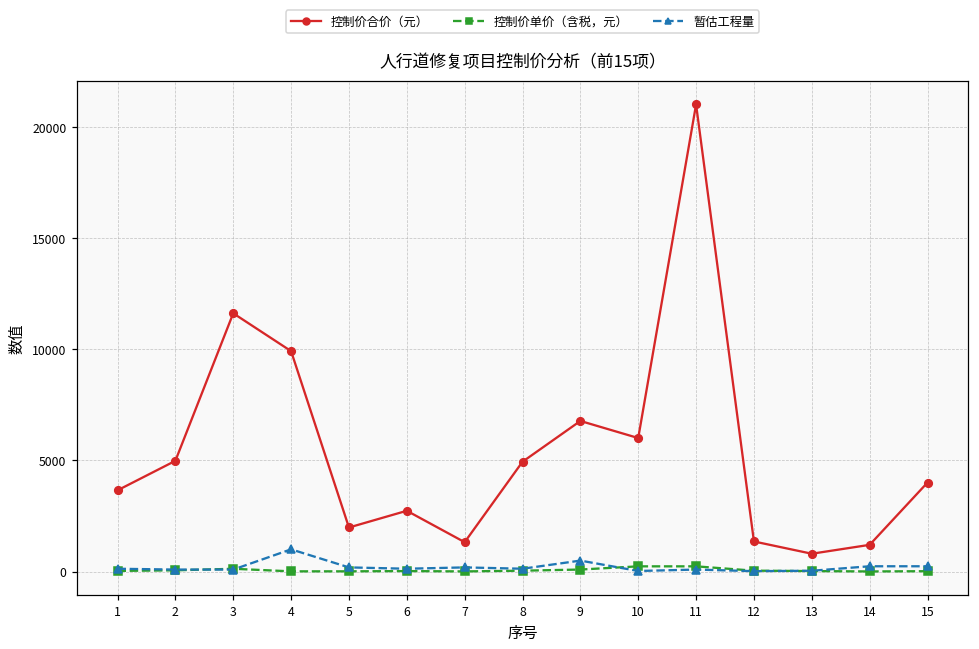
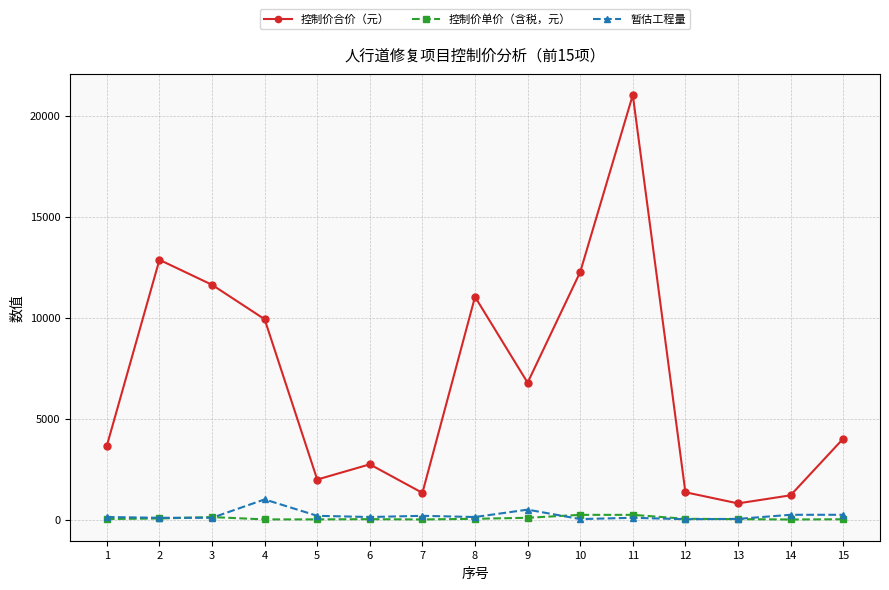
控制价合价（元）, 2: 5000 -> 12900
控制价合价（元）, 8: 4900 -> 11000
控制价合价（元）, 10: 6000 -> 12300
